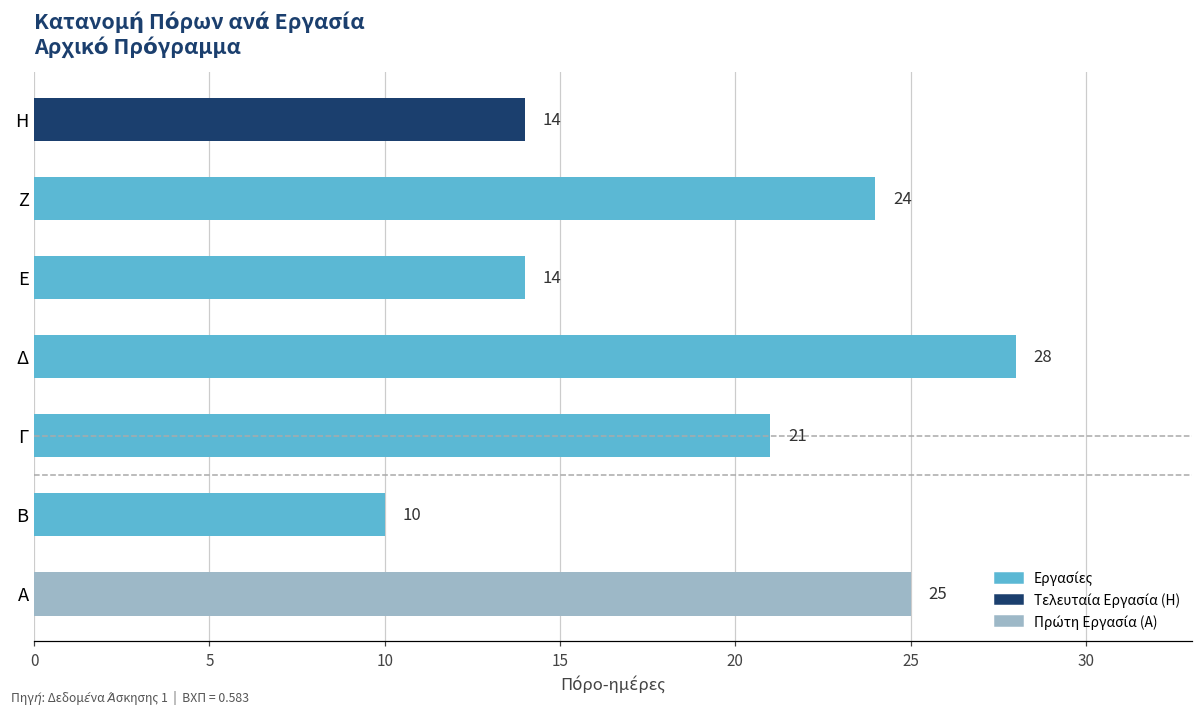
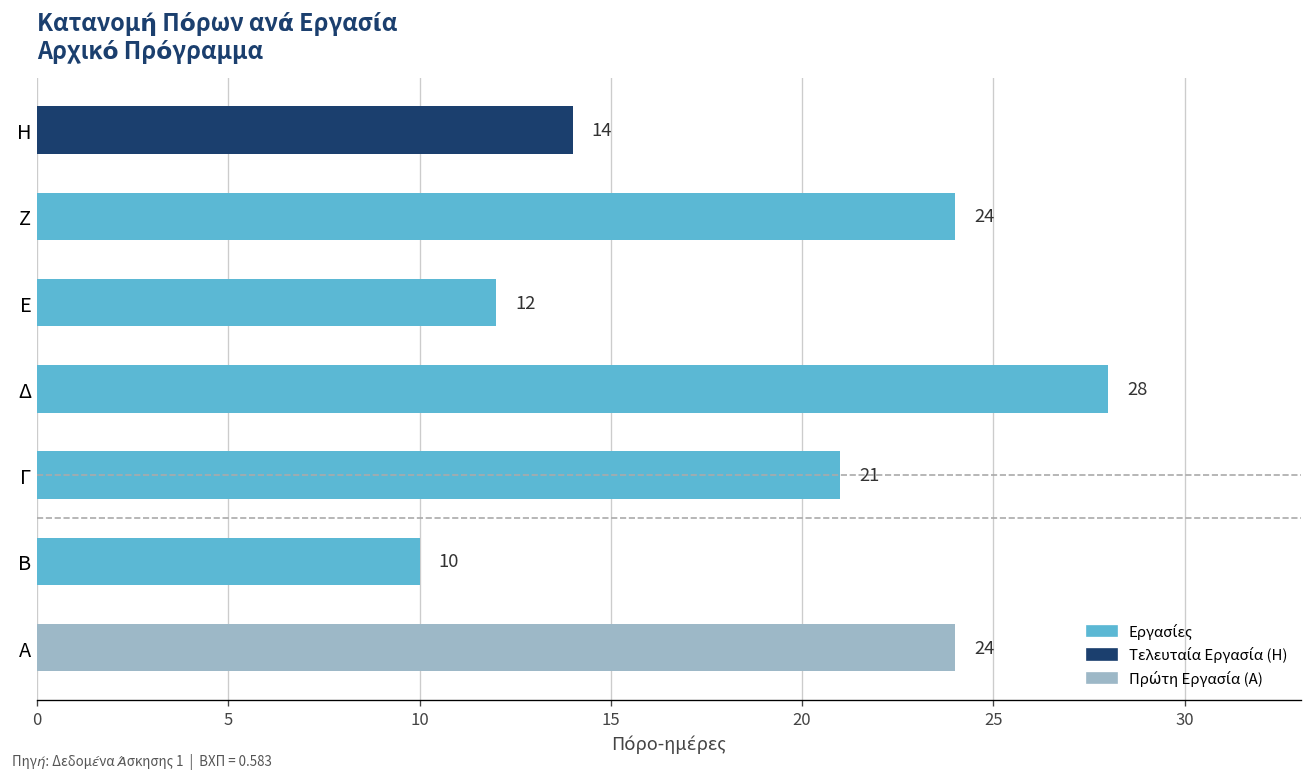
Ε: 14 -> 12
Α: 25 -> 24
